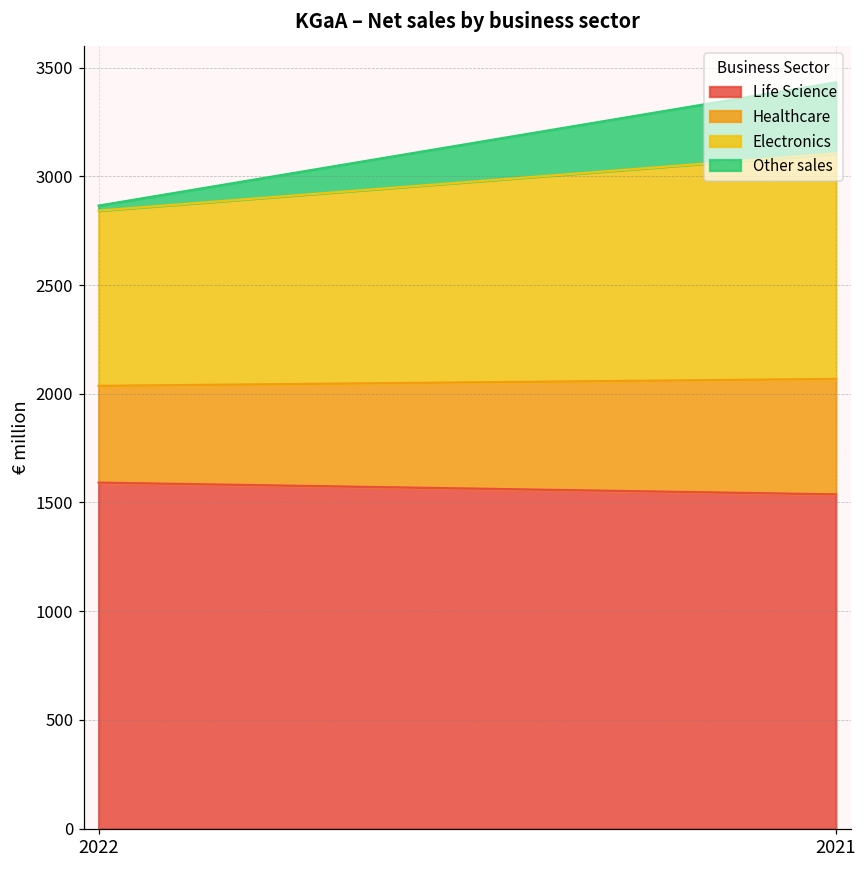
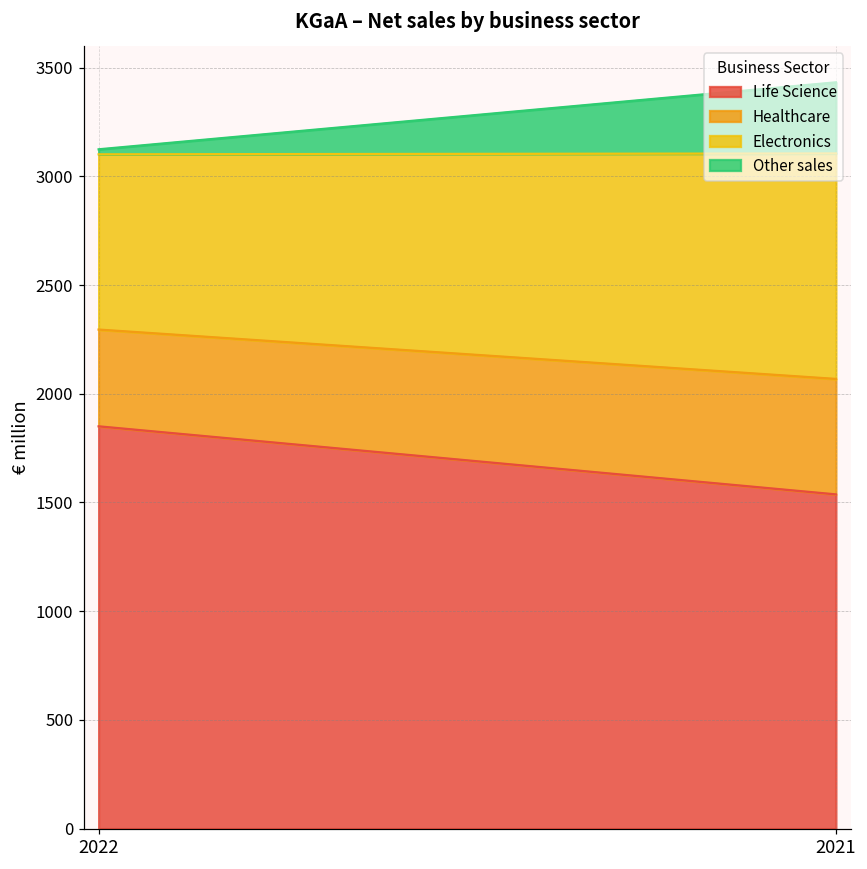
Life Science, 2022: 1590 -> 1850
